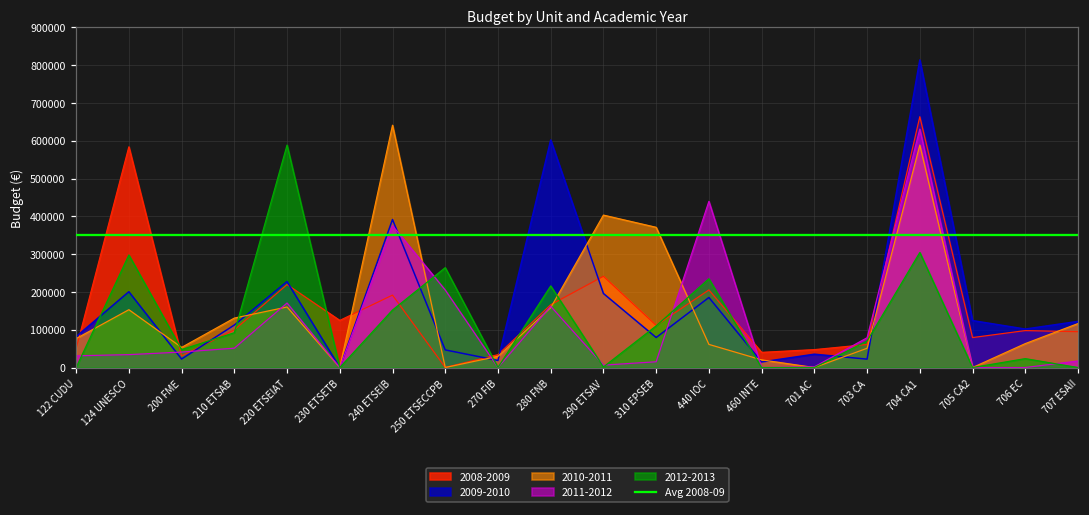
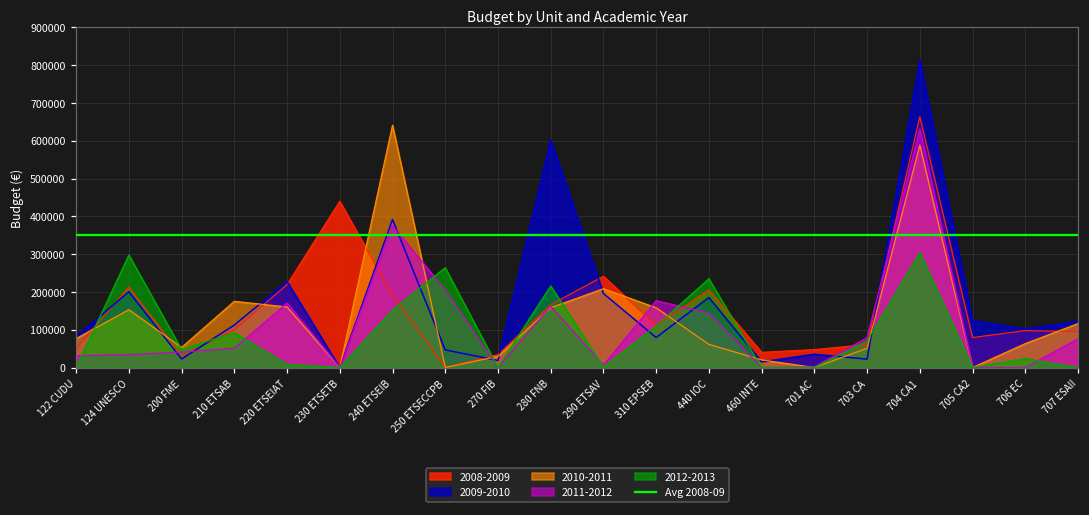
2008-2009, 124 UNESCO: 580000 -> 210000
2010-2011, 210 ETSAB: 130000 -> 180000
2012-2013, 220 ETSEIAT: 590000 -> 10000
2008-2009, 230 ETSETB: 120000 -> 440000
2010-2011, 290 ETSAV: 400000 -> 210000
2010-2011, 310 EPSEB: 370000 -> 160000
2011-2012, 310 EPSEB: 20000 -> 180000
2011-2012, 440 IOC: 440000 -> 140000
2011-2012, 707 ESAII: 20000 -> 80000
